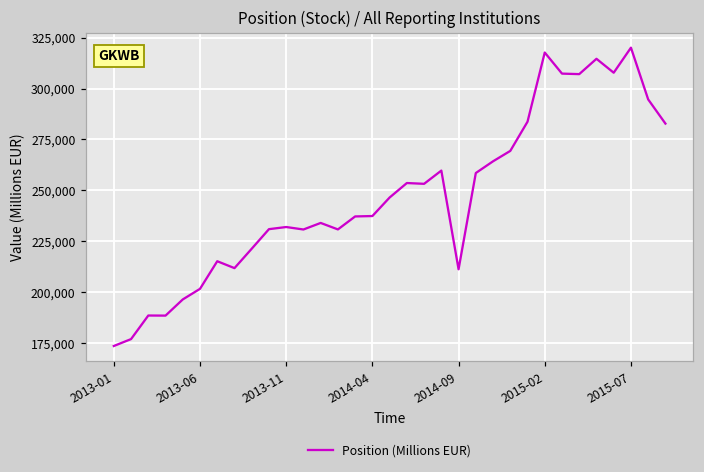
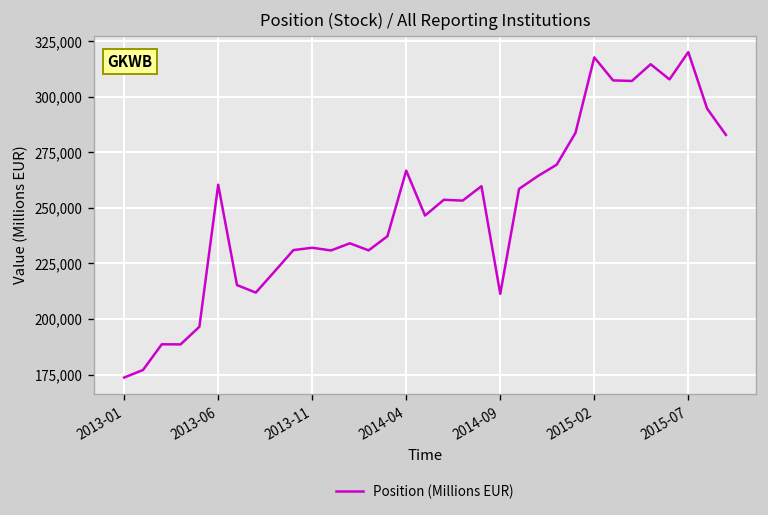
2013-06: 202,000 -> 260,000
2014-04: 237,000 -> 267,000
